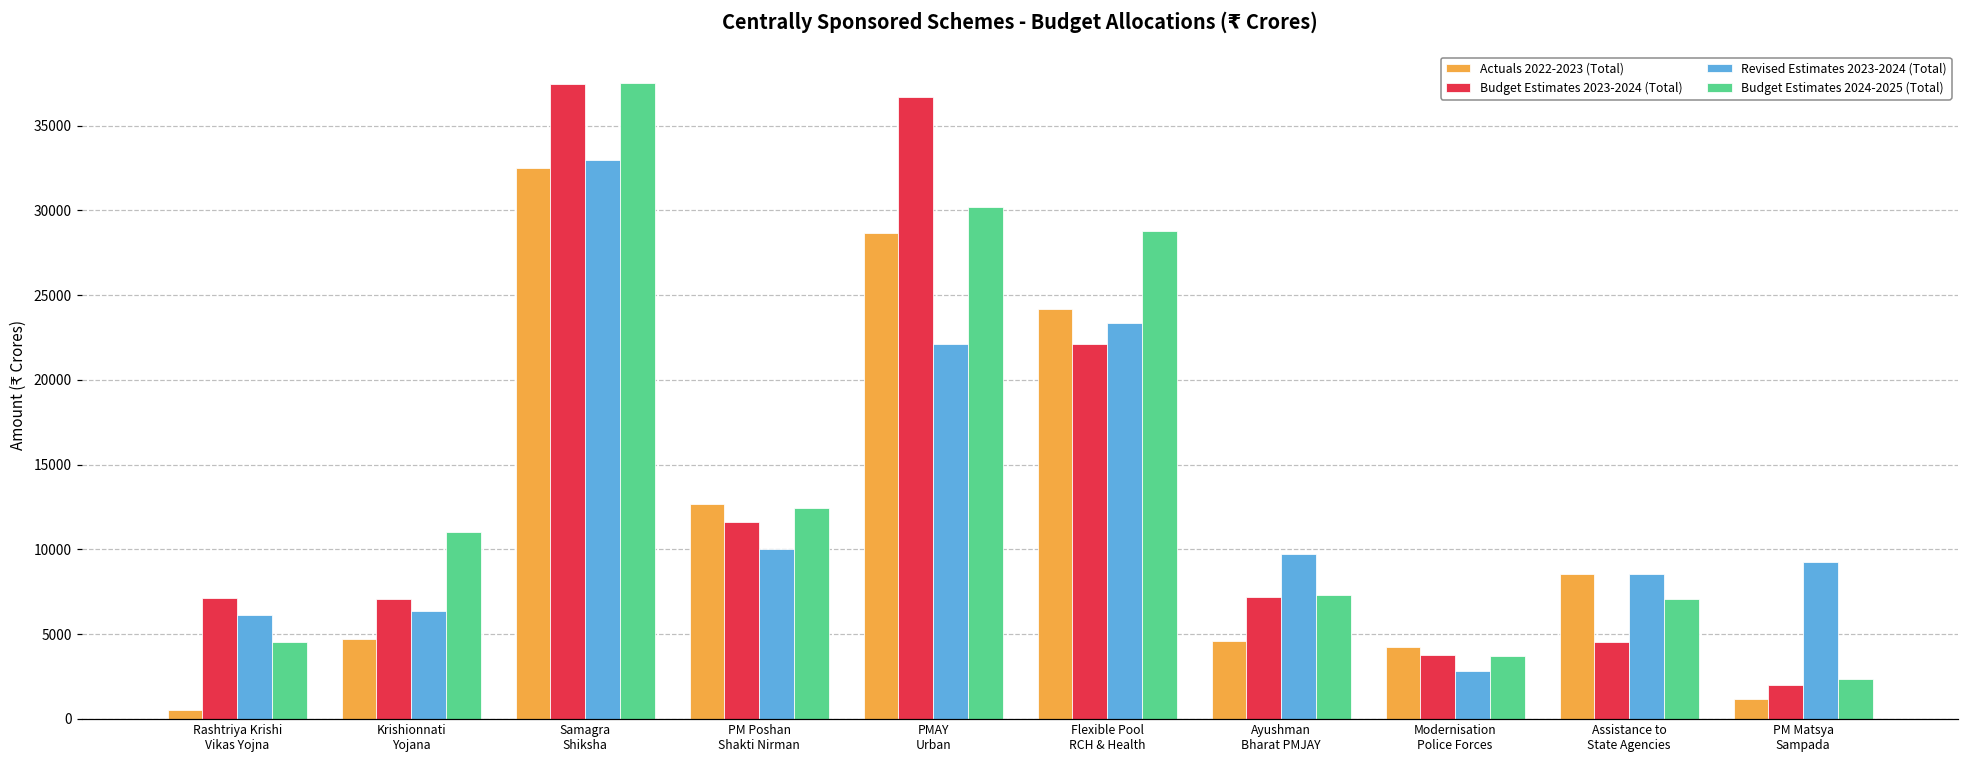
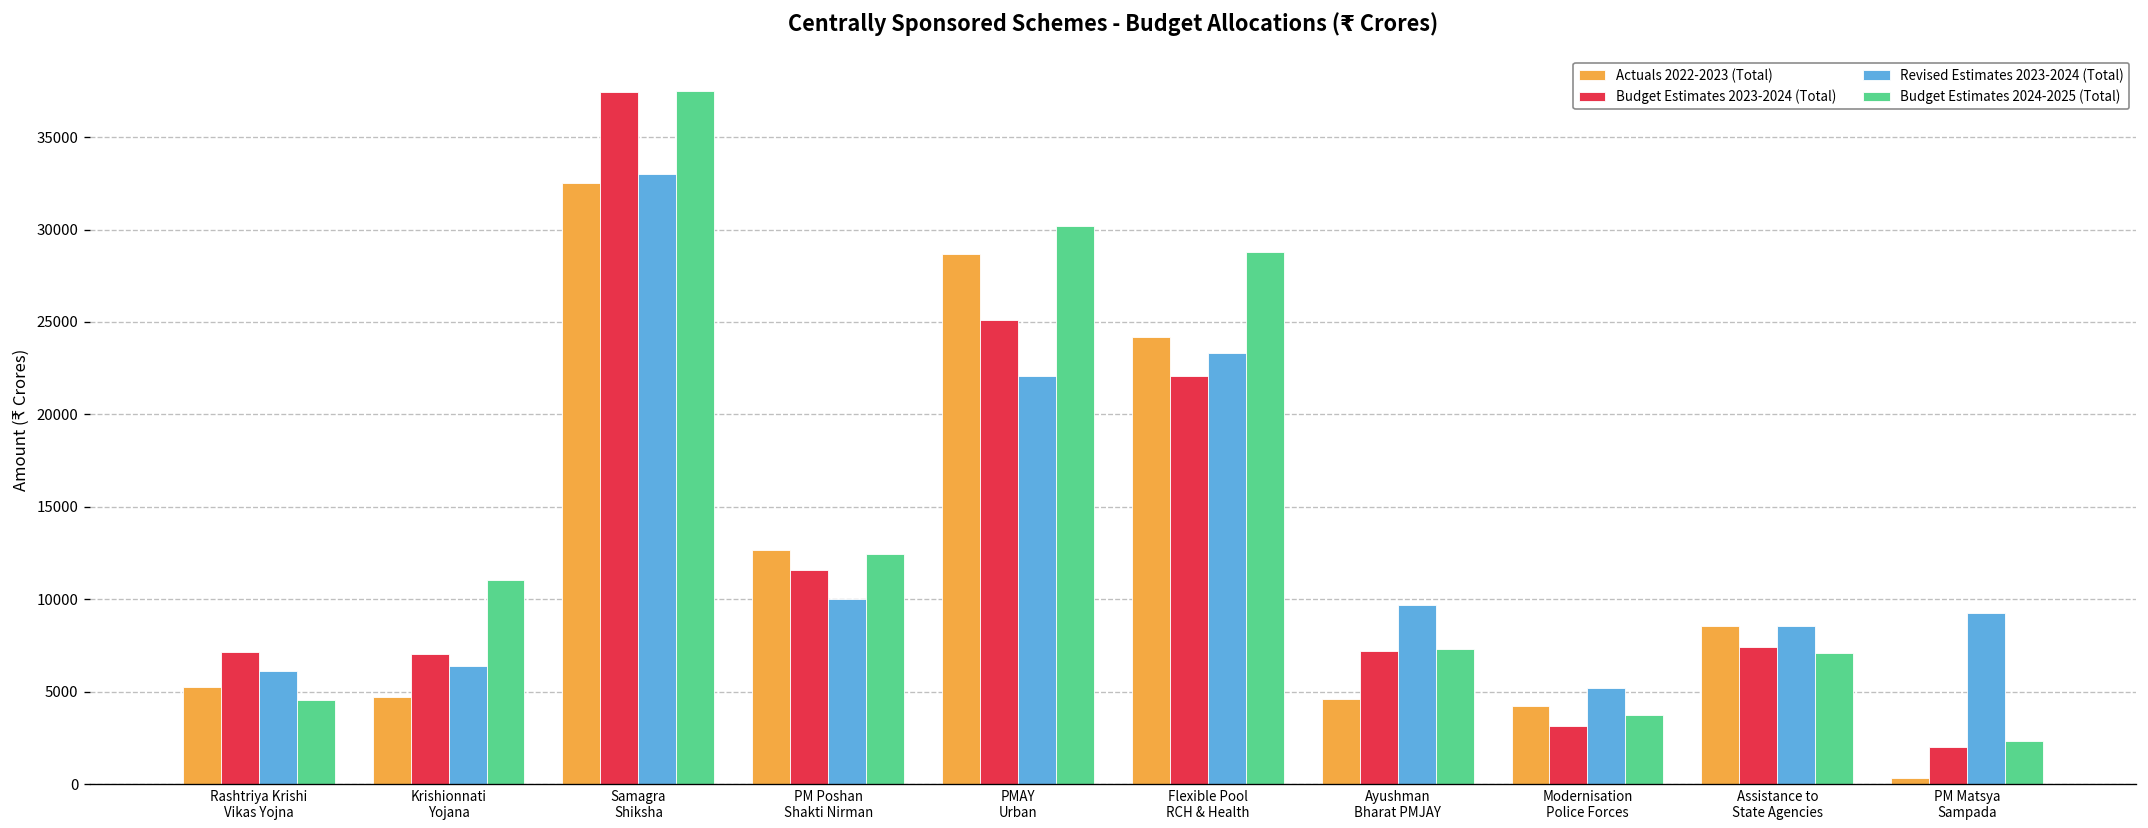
Actuals 2022-2023 (Total), Rashtriya Krishi Vikas Yojna: 500 -> 5200
Budget Estimates 2023-2024 (Total), PMAY Urban: 36700 -> 25100
Budget Estimates 2023-2024 (Total), Modernisation Police Forces: 3800 -> 3200
Revised Estimates 2023-2024 (Total), Modernisation Police Forces: 2800 -> 5200
Budget Estimates 2023-2024 (Total), Assistance to State Agencies: 4600 -> 7400
Actuals 2022-2023 (Total), PM Matsya Sampada: 1200 -> 300
